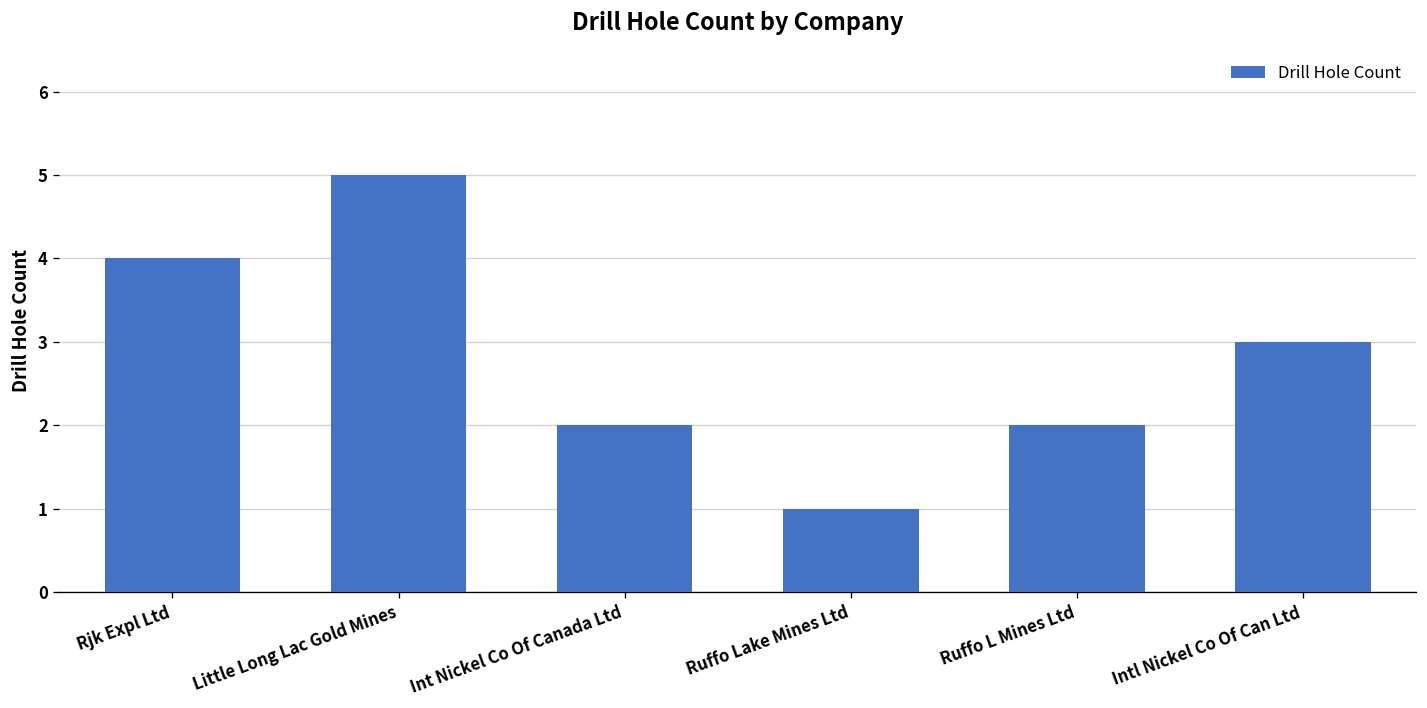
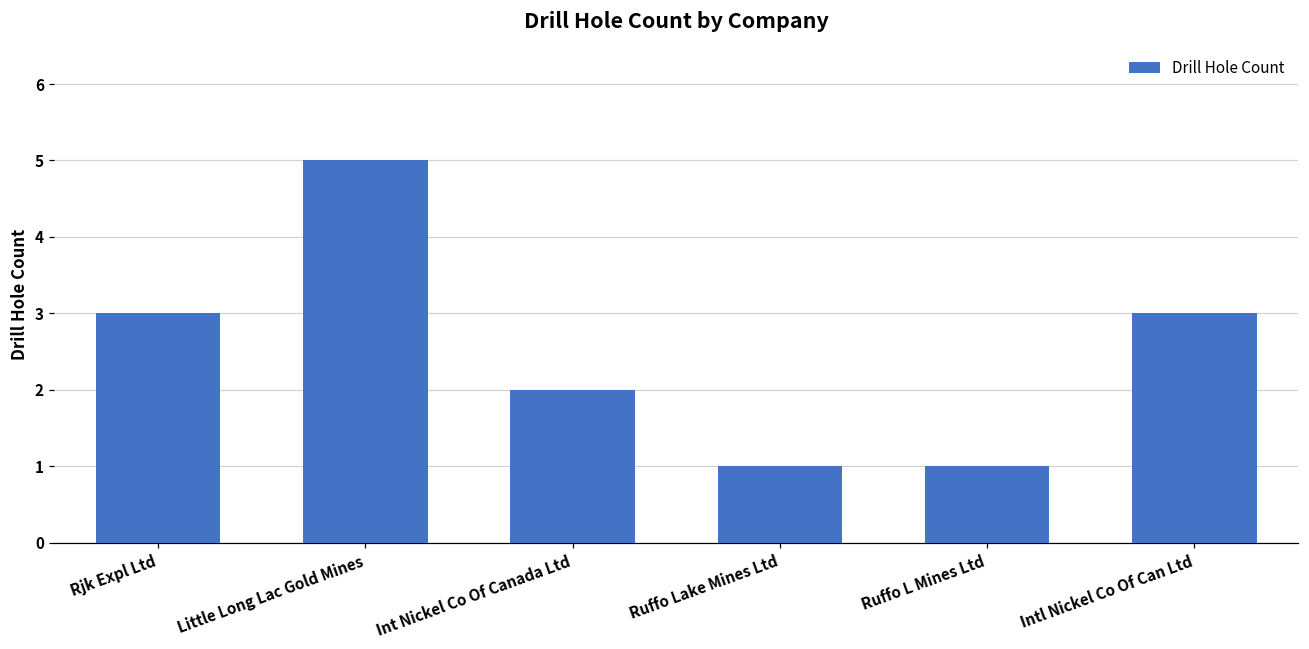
Rjk Expl Ltd: 4 -> 3
Ruffo L Mines Ltd: 2 -> 1
